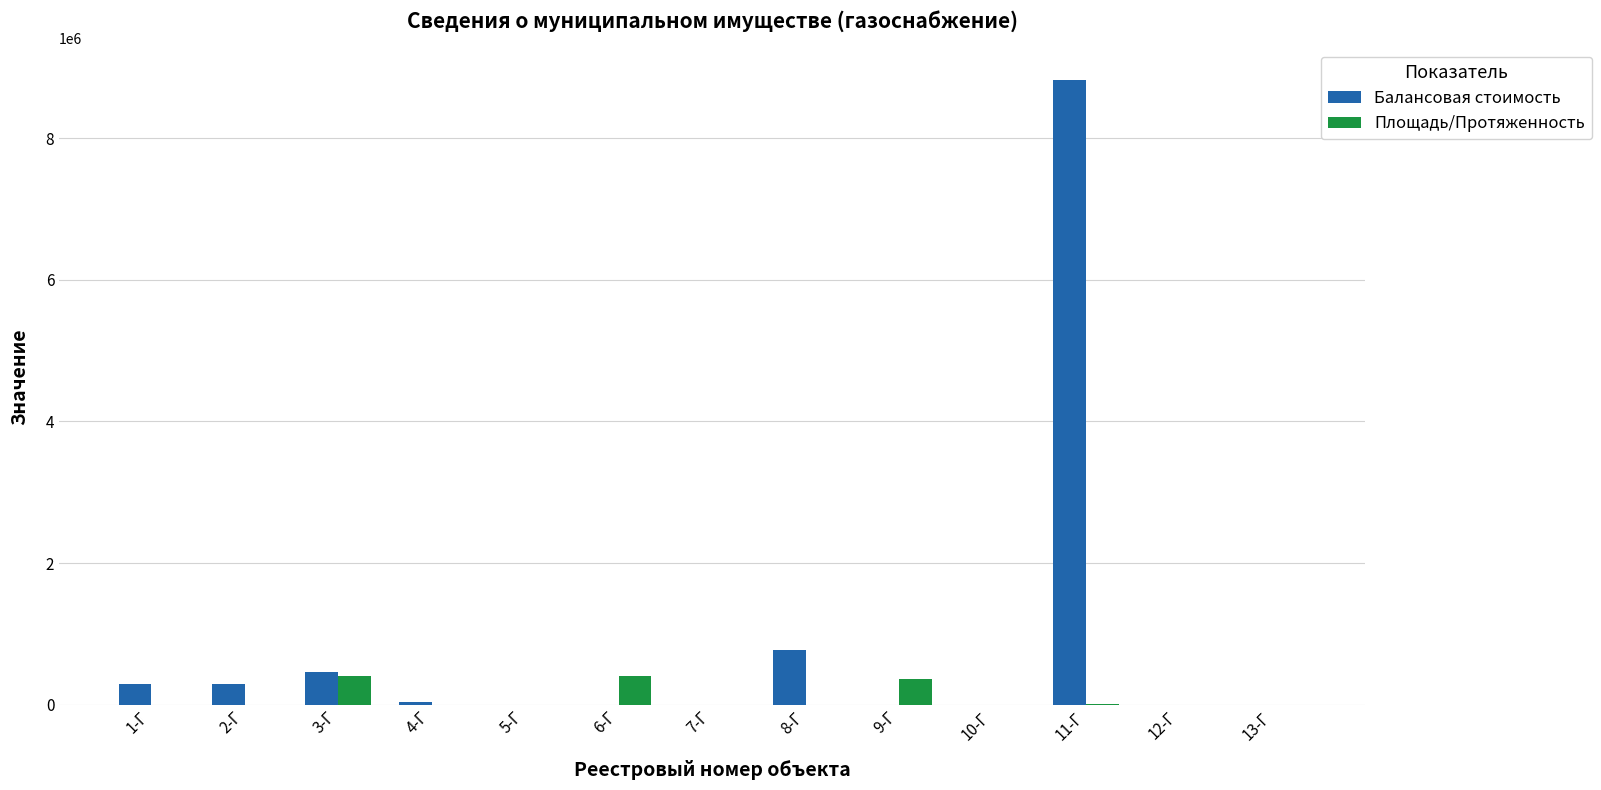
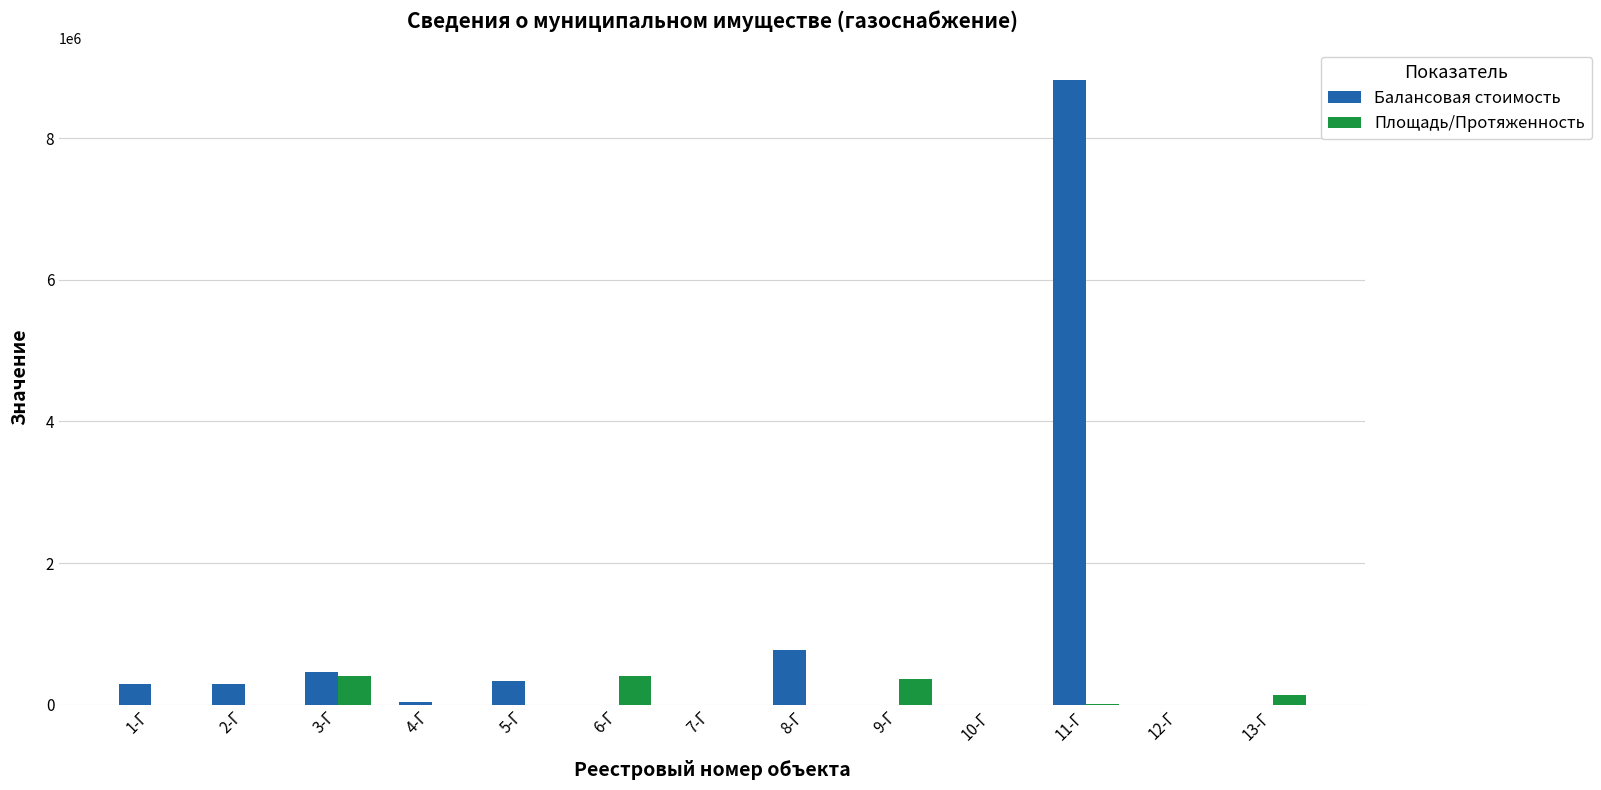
Балансовая стоимость, 5-Г: 0 -> 300000
Площадь/Протяженность, 13-Г: 0 -> 100000
